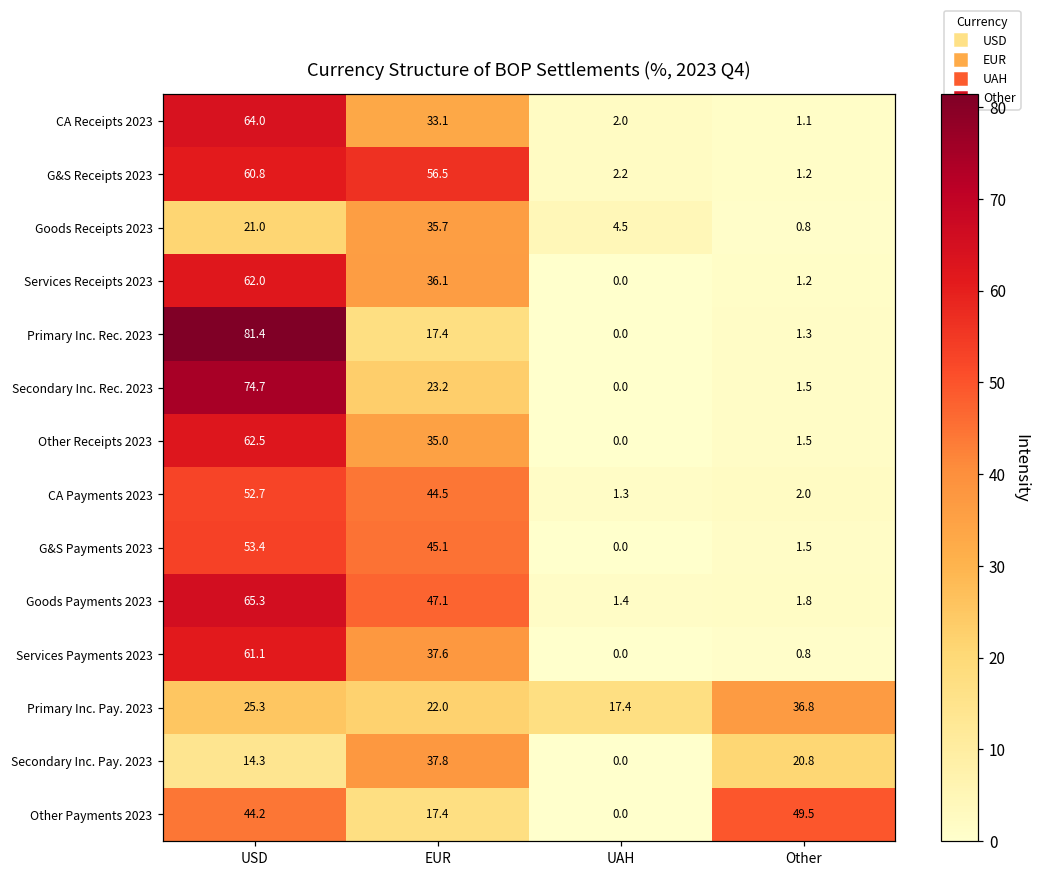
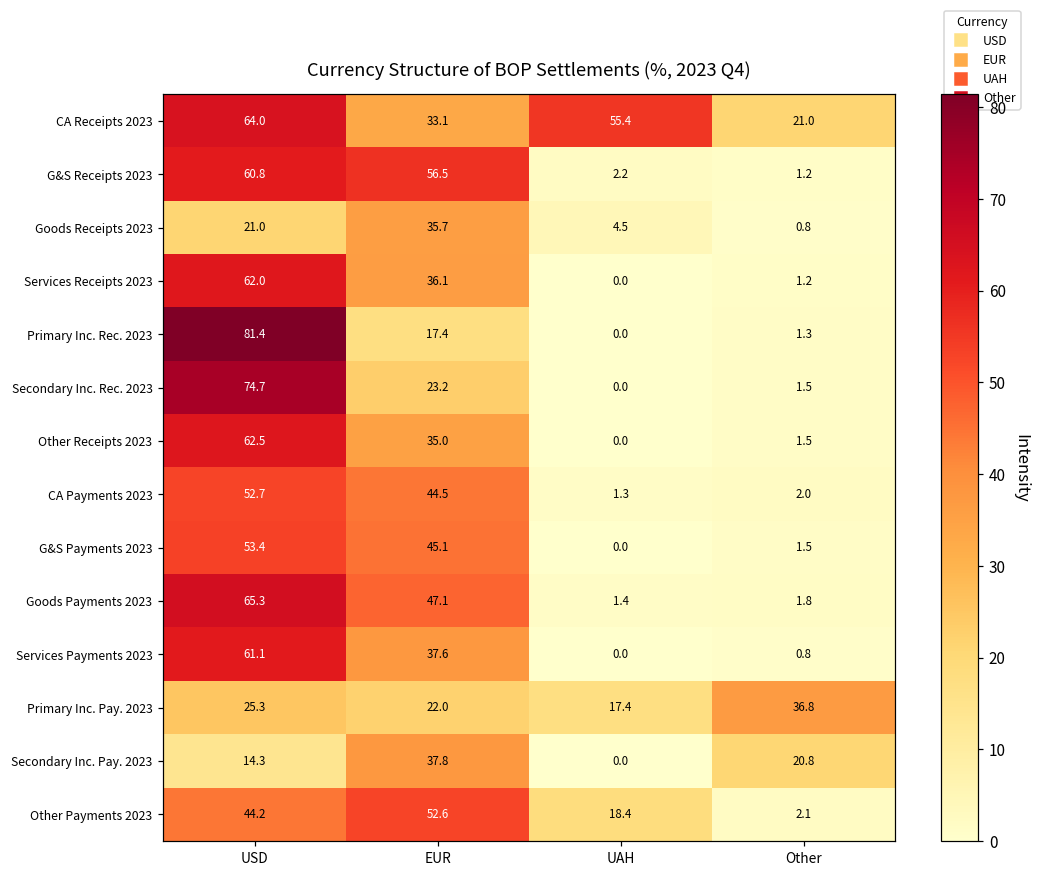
CA Receipts 2023, UAH: 2.0 -> 55.4
CA Receipts 2023, Other: 1.1 -> 21.0
Other Payments 2023, EUR: 17.4 -> 52.6
Other Payments 2023, UAH: 0.0 -> 18.4
Other Payments 2023, Other: 49.5 -> 2.1
